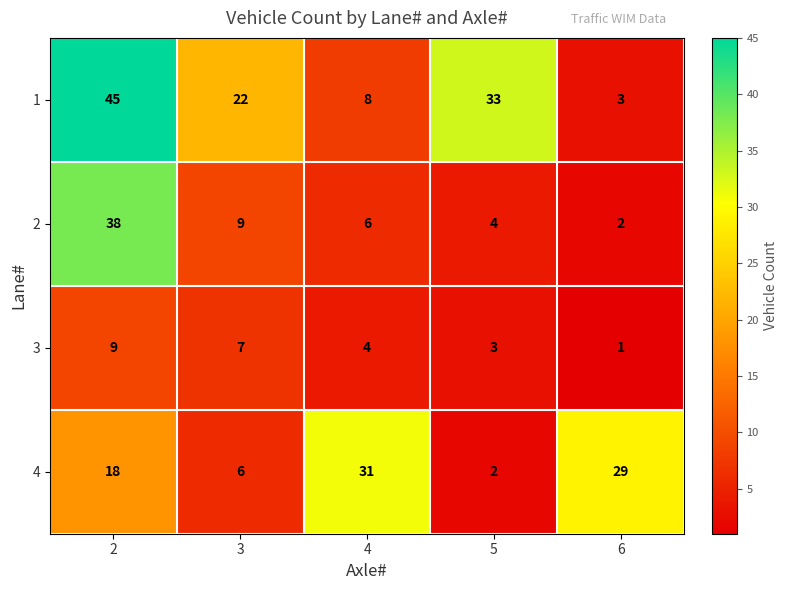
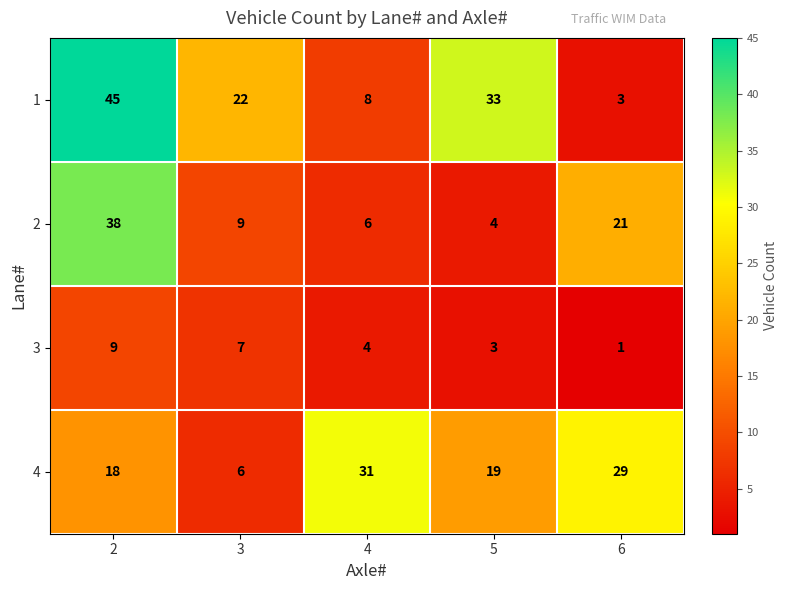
2, 6: 2 -> 21
4, 5: 2 -> 19
